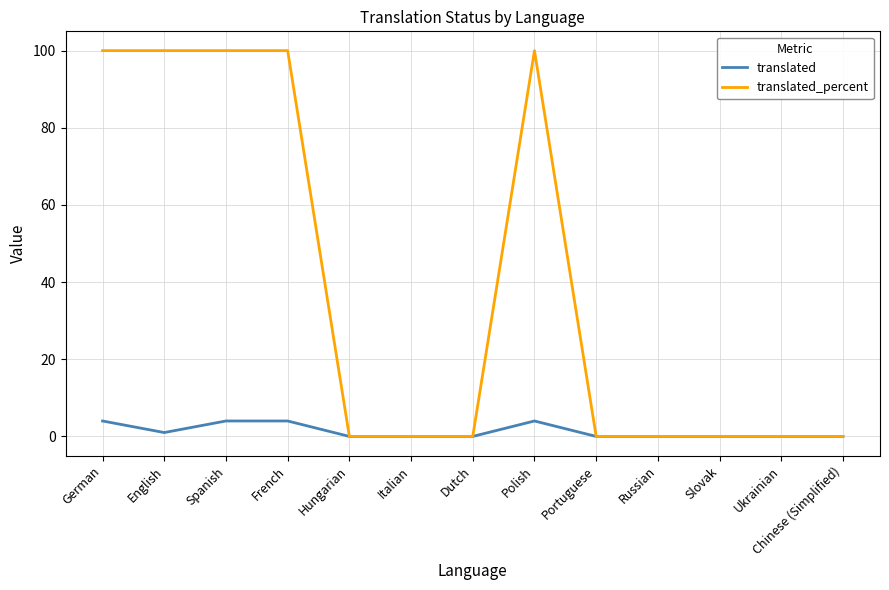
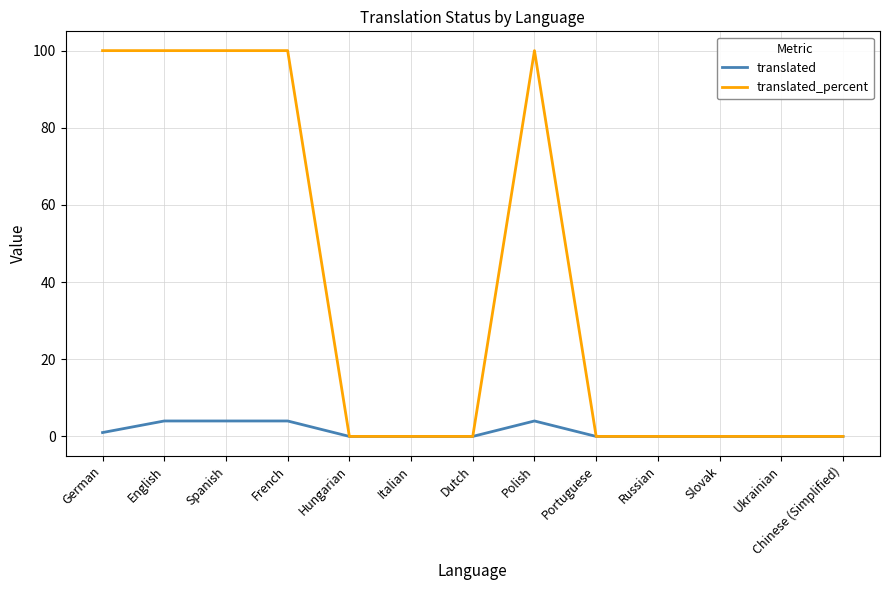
translated, German: 4 -> 1
translated, English: 1 -> 4
